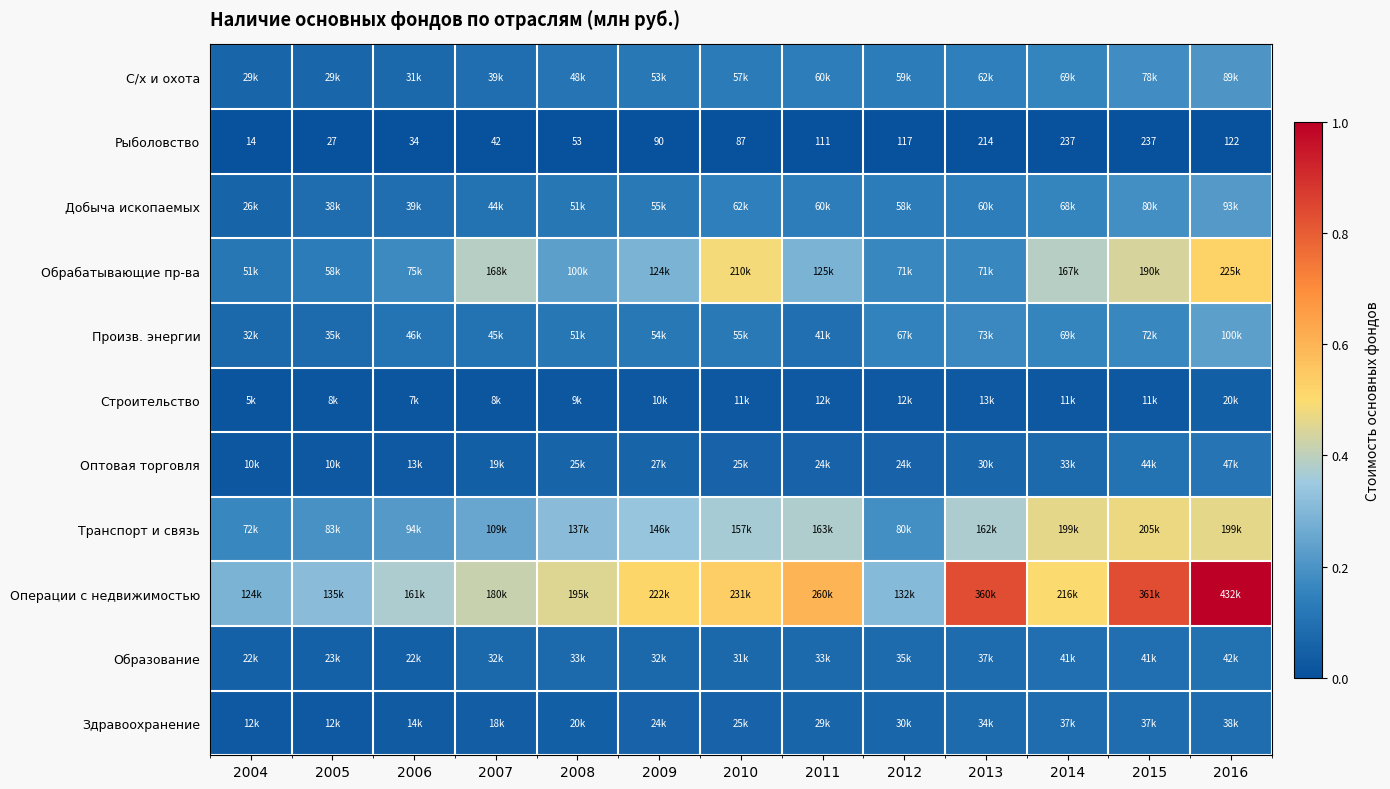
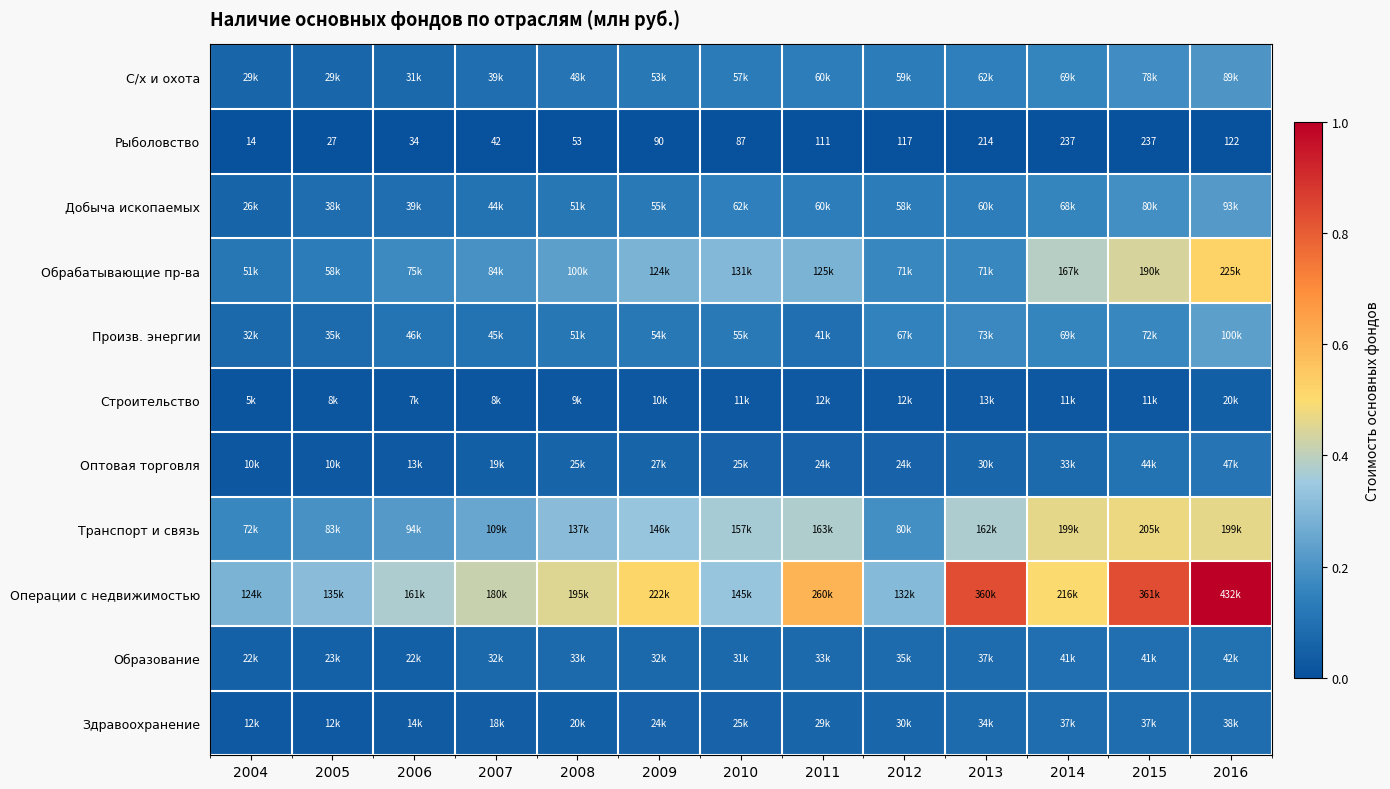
Обрабатывающие пр-ва, 2007: 168k -> 84k
Обрабатывающие пр-ва, 2010: 210k -> 131k
Операции с недвижимостью, 2010: 231k -> 145k
